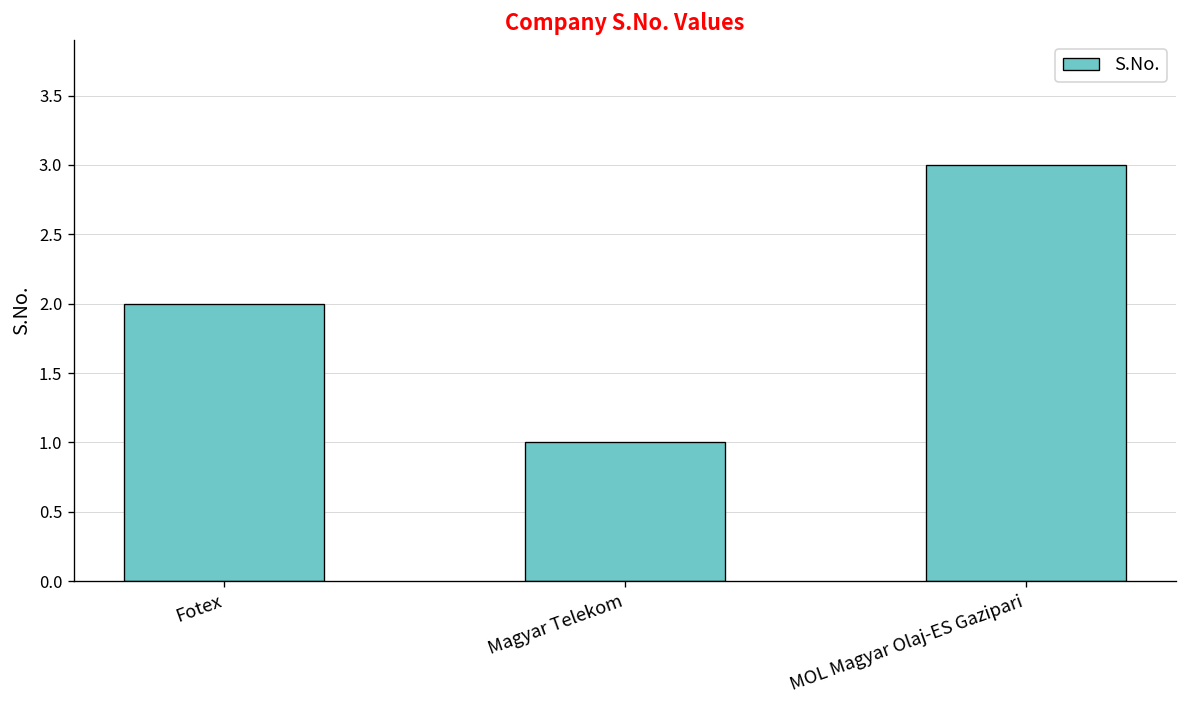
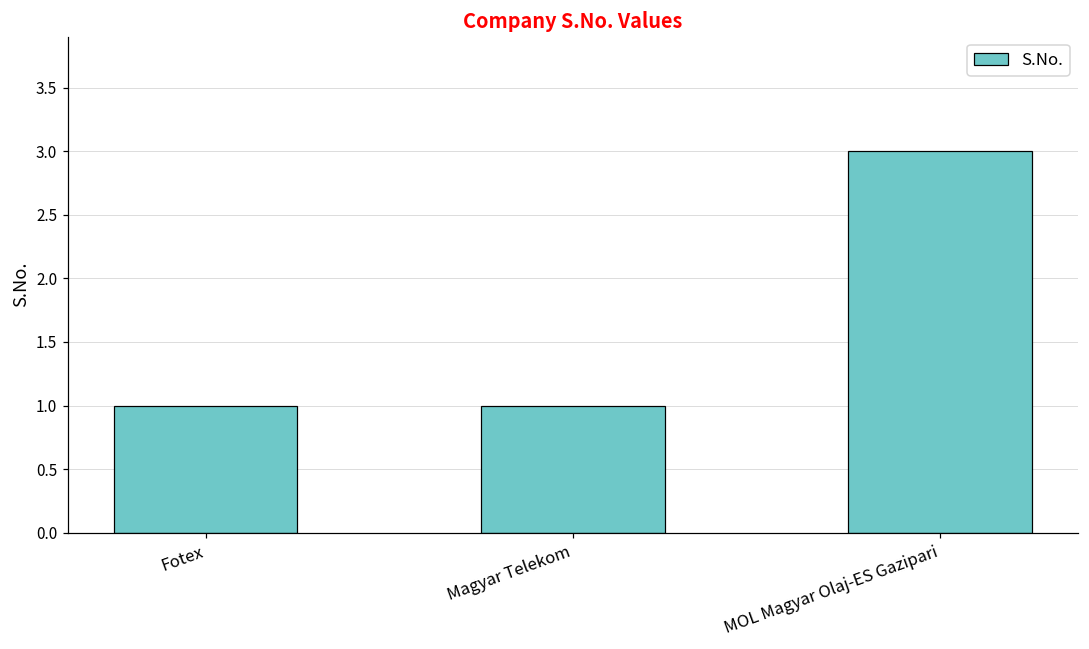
Fotex: 2 -> 1
